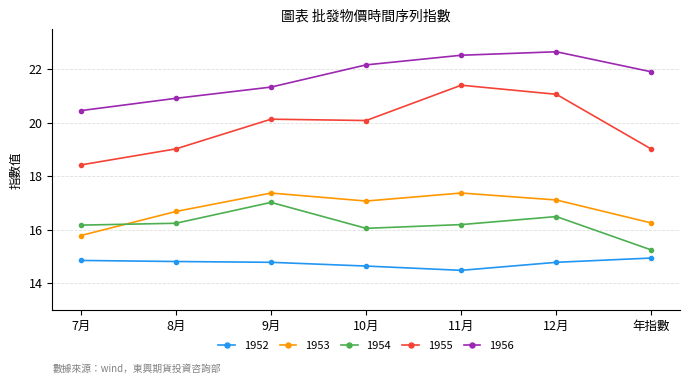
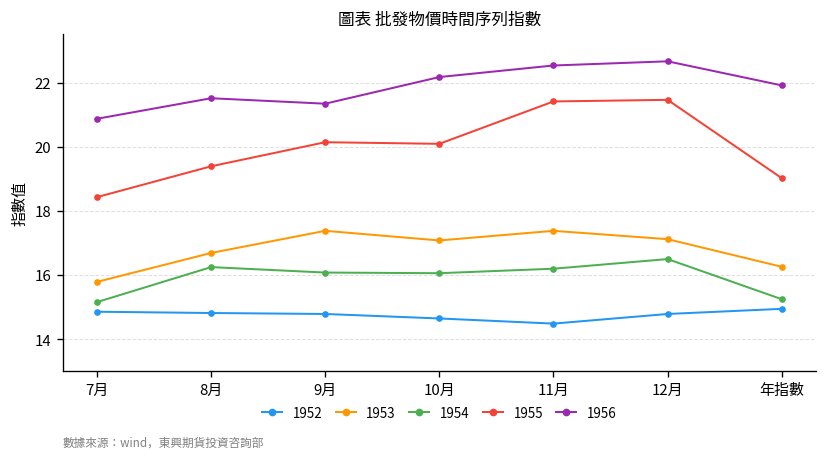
1954, 7月: 16.2 -> 15.2
1956, 7月: 20.5 -> 20.9
1955, 8月: 19.0 -> 19.4
1956, 8月: 20.9 -> 21.5
1954, 9月: 17.0 -> 16.1
1955, 12月: 21.1 -> 21.5
